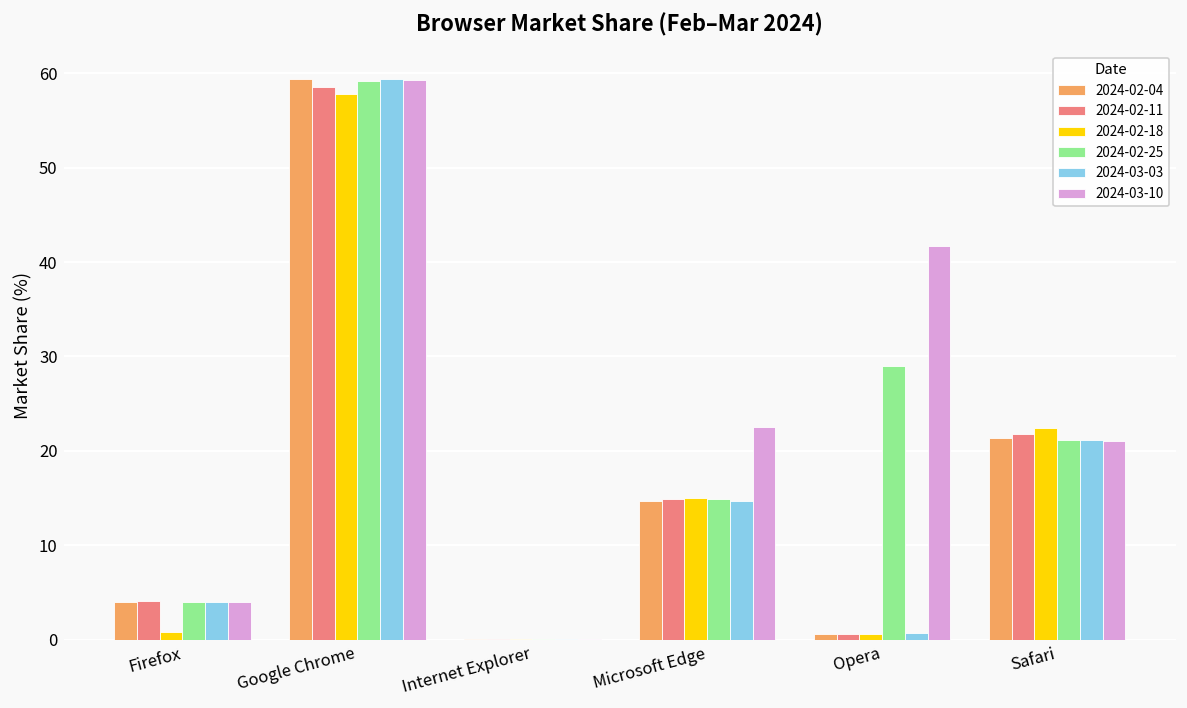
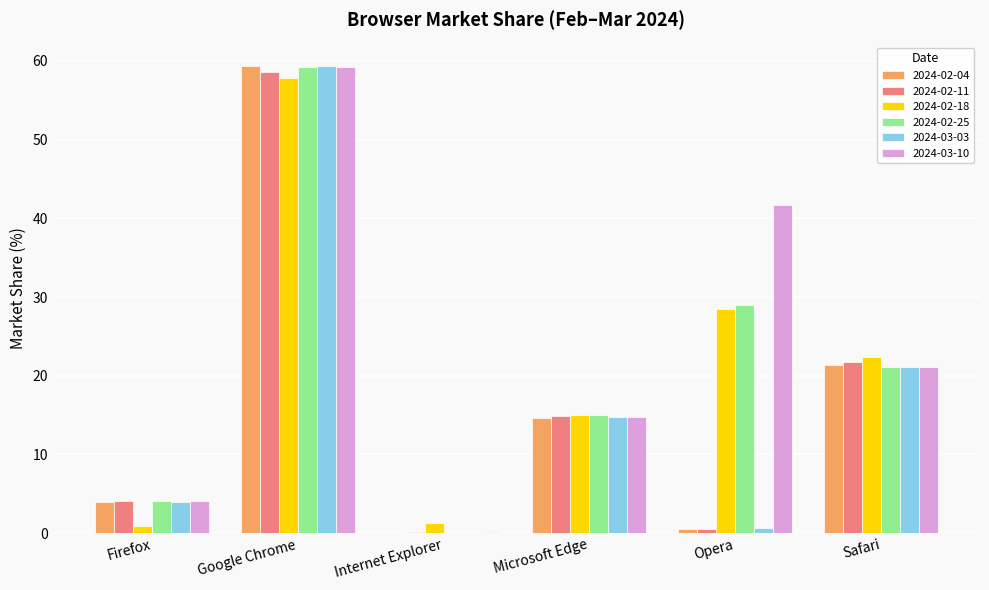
2024-02-18, Internet Explorer: 0 -> 1
2024-03-10, Microsoft Edge: 23 -> 15
2024-02-18, Opera: 1 -> 28
